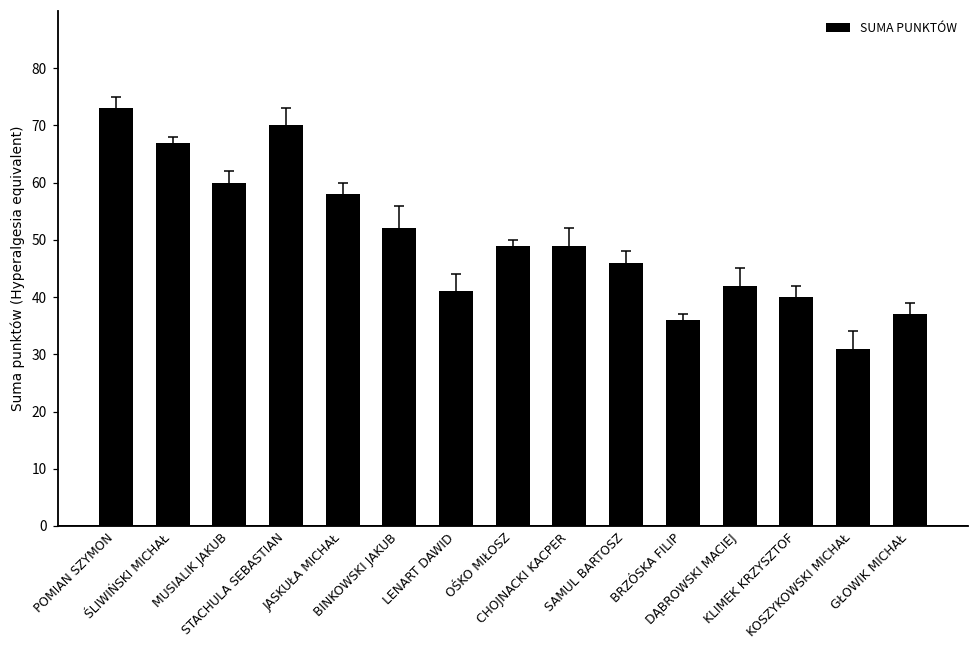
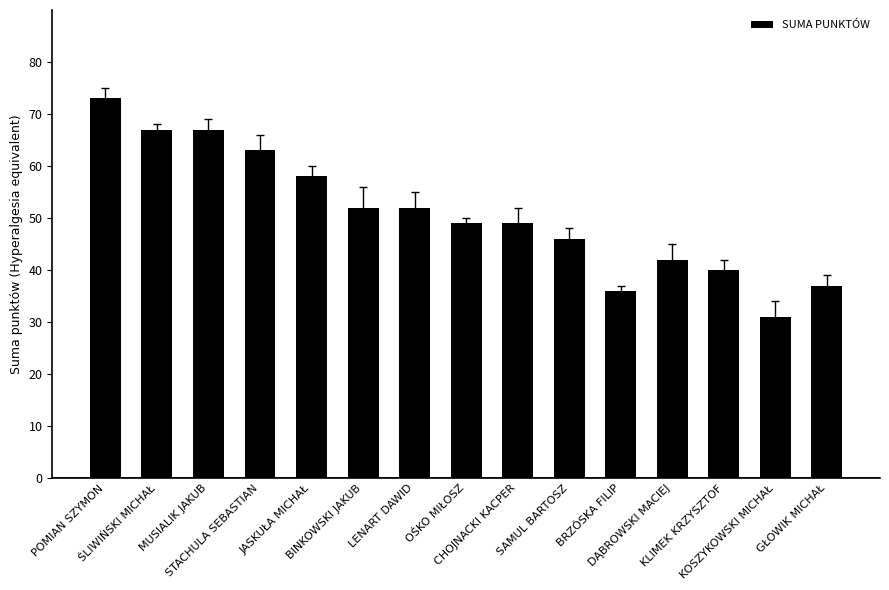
SUMA PUNKTÓW, MUSIALIK JAKUB: 60 -> 67
SUMA PUNKTÓW, STACHULA SEBASTIAN: 70 -> 63
SUMA PUNKTÓW, LENART DAWID: 41 -> 52
